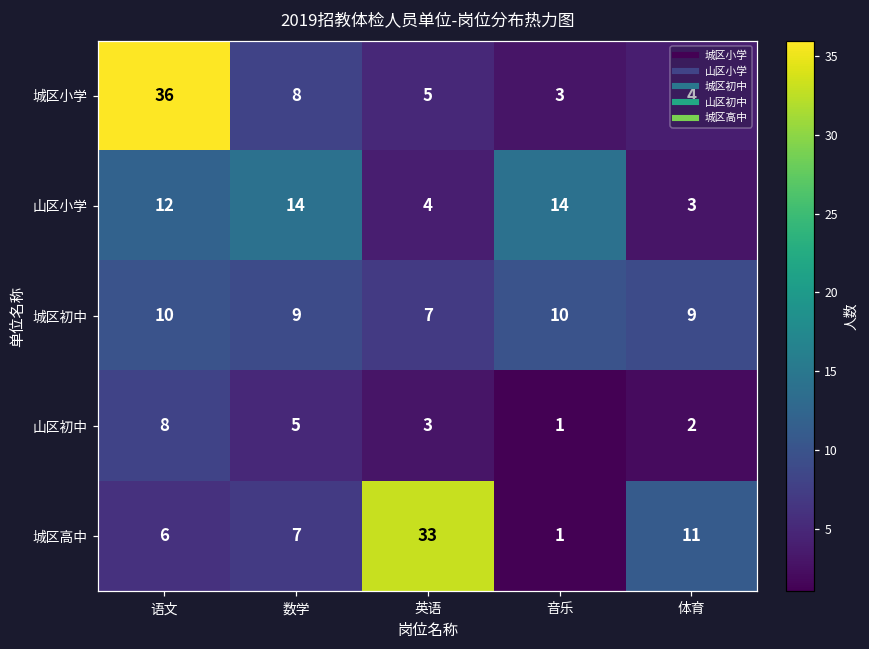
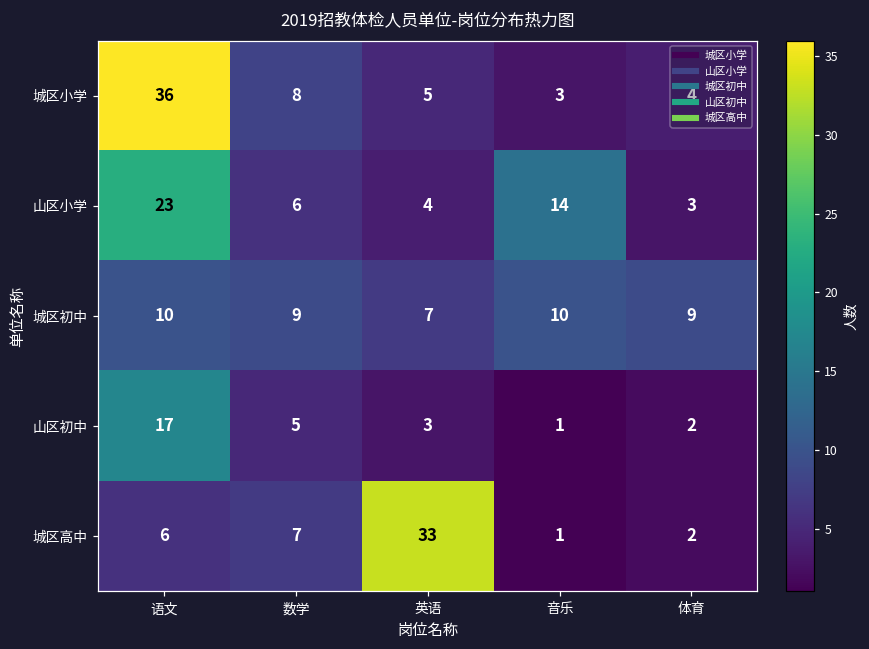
山区小学, 语文: 12 -> 23
山区小学, 数学: 14 -> 6
山区初中, 语文: 8 -> 17
城区高中, 体育: 11 -> 2
